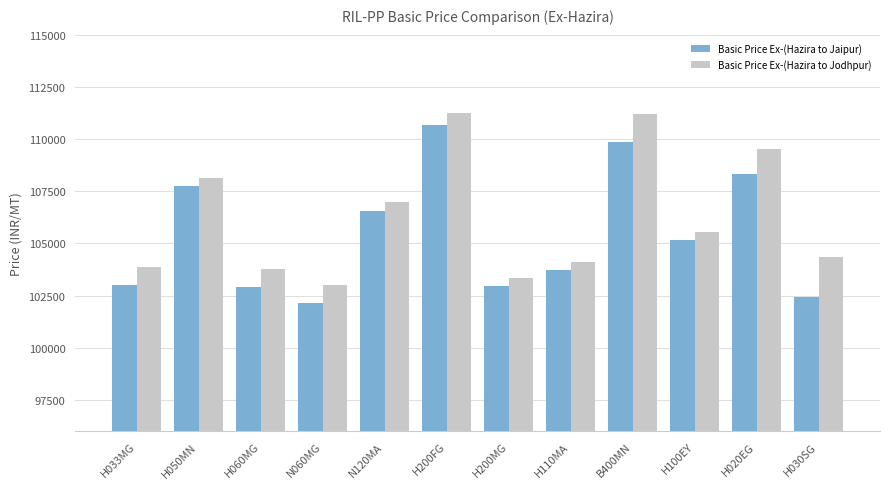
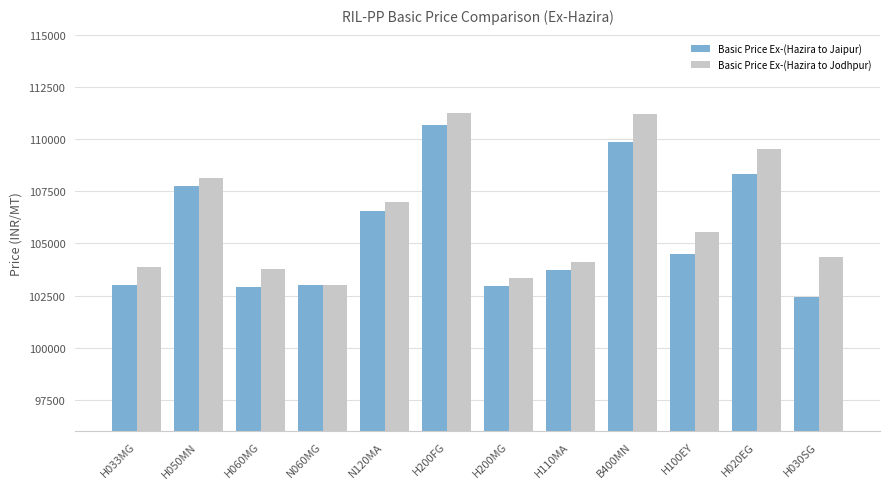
Basic Price Ex-(Hazira to Jaipur), N060MG: 102100 -> 103000
Basic Price Ex-(Hazira to Jaipur), H100EY: 105200 -> 104500
